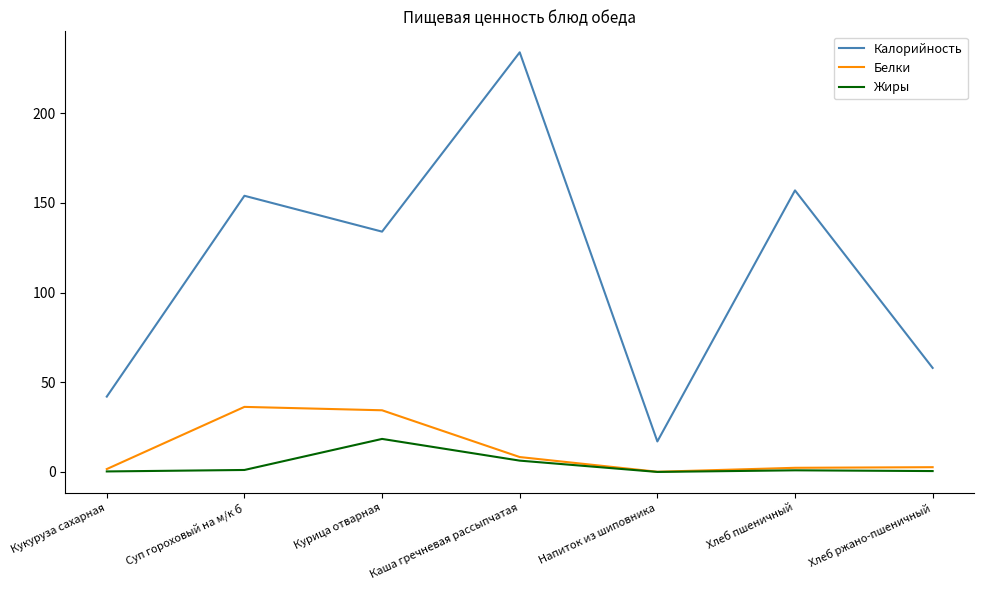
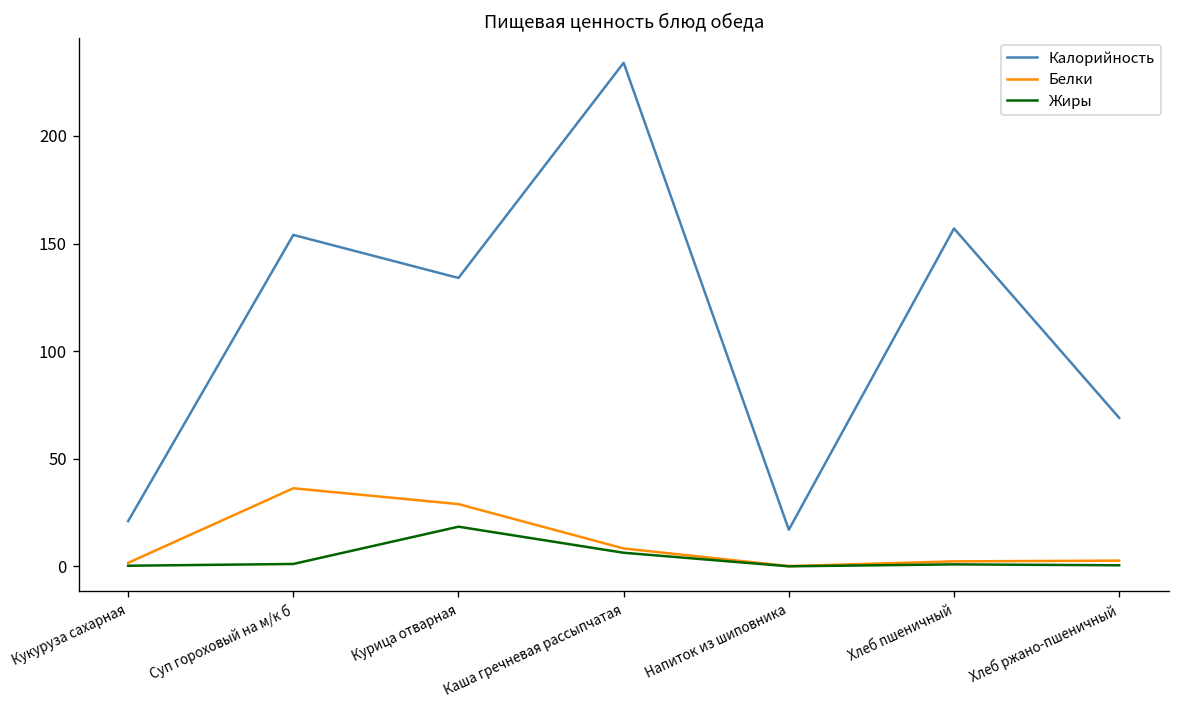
Калорийность, Кукуруза сахарная: 42 -> 21
Белки, Курица отварная: 34 -> 29
Калорийность, Хлеб ржано-пшеничный: 58 -> 69
